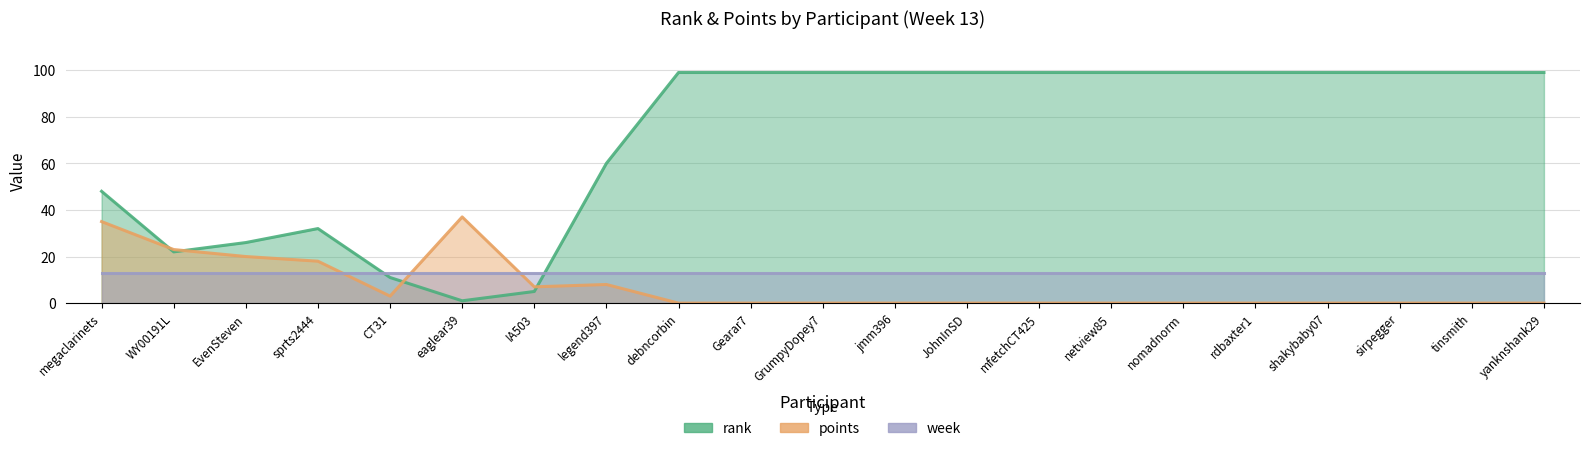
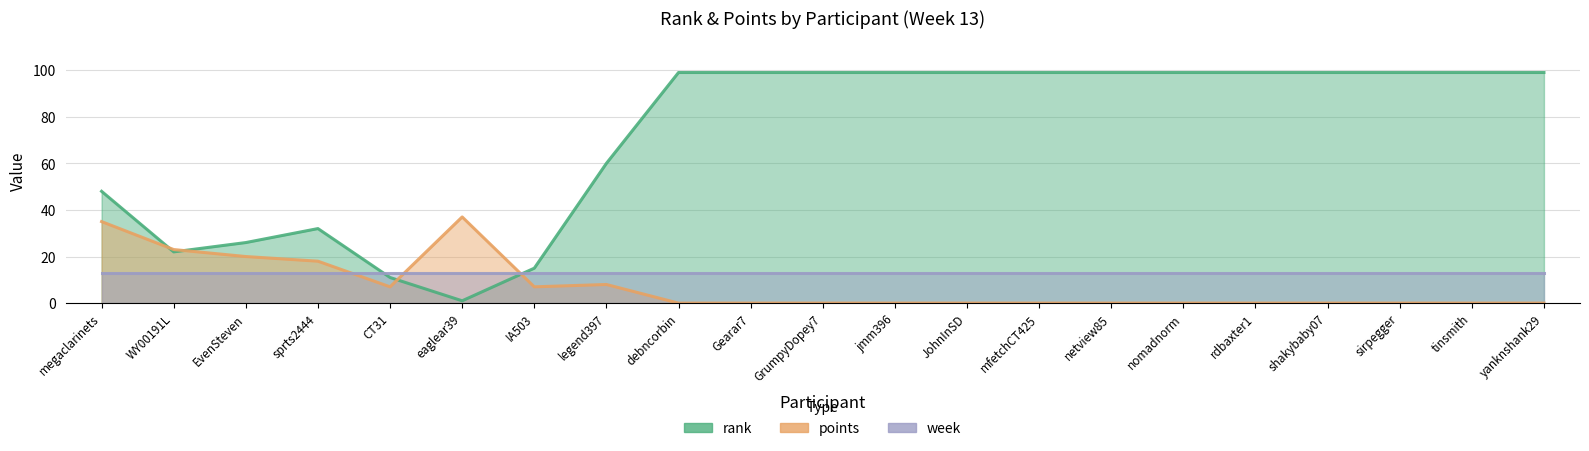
points, CT31: 3 -> 7
rank, IA503: 5 -> 15
